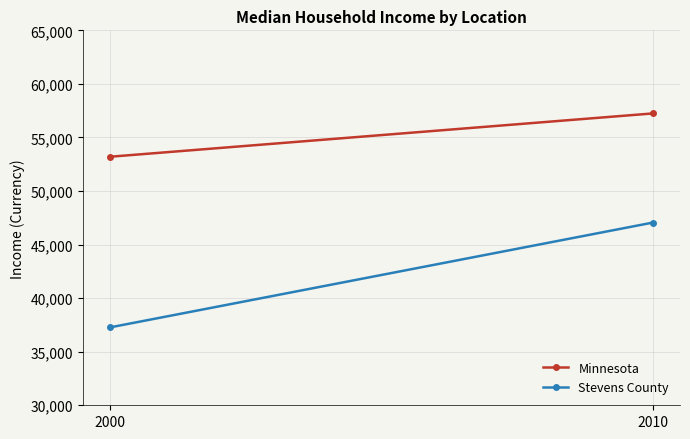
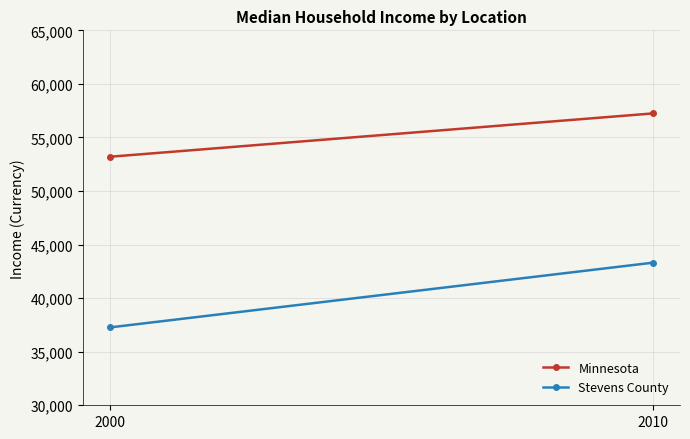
Stevens County, 2010: 47,100 -> 43,300
